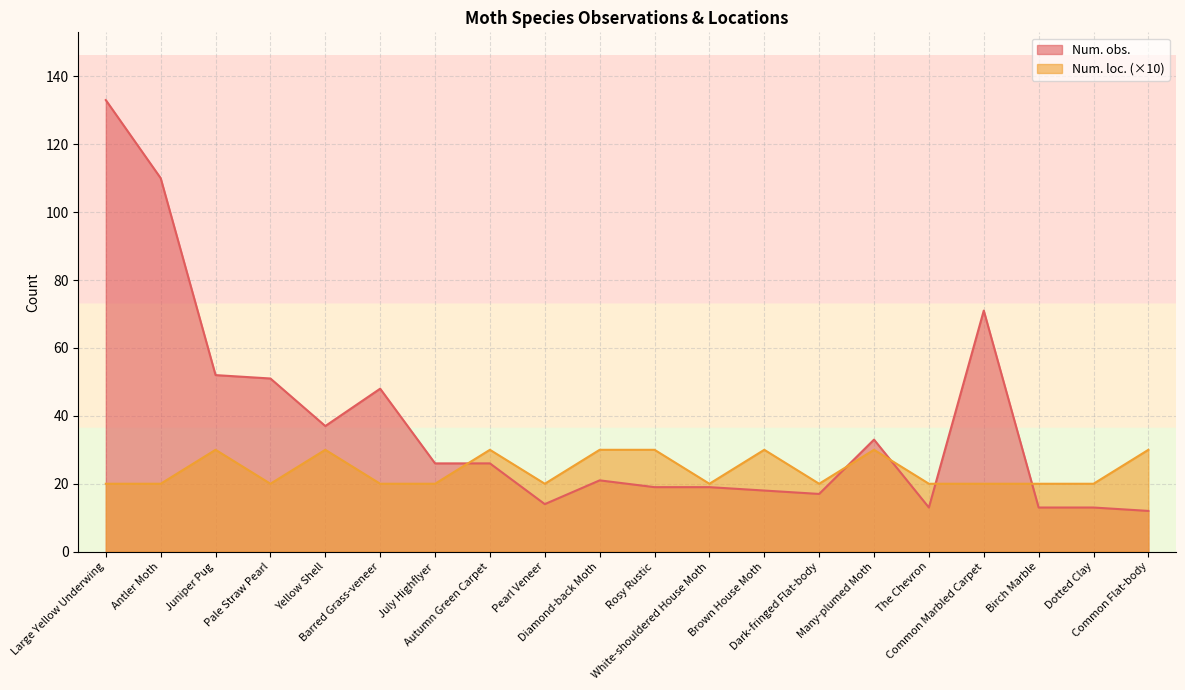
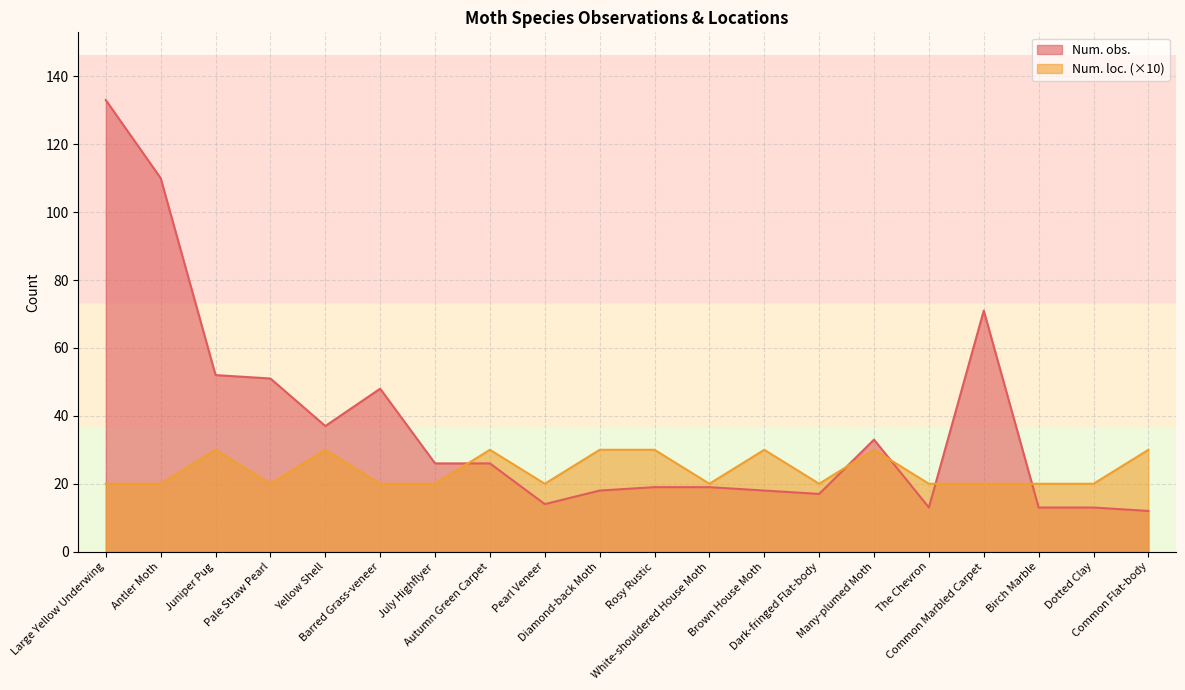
Num. obs., Diamond-back Moth: 21 -> 18
